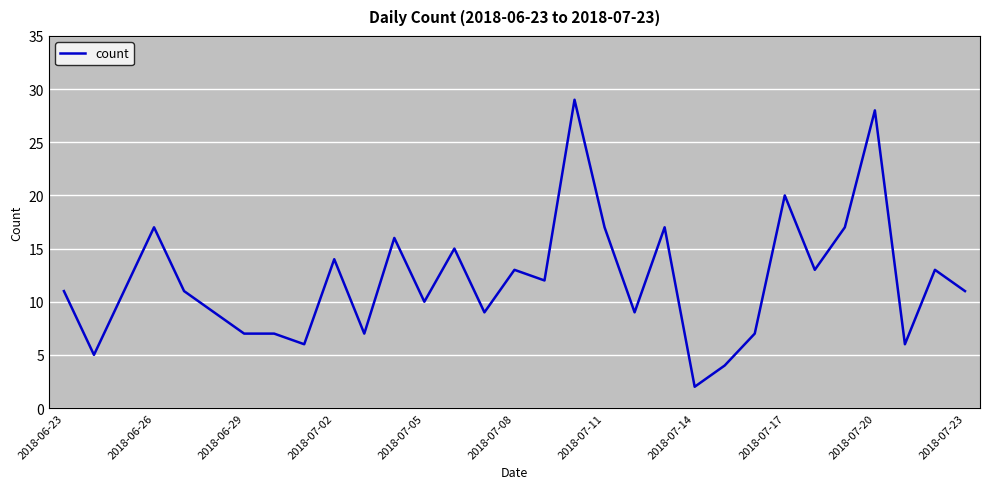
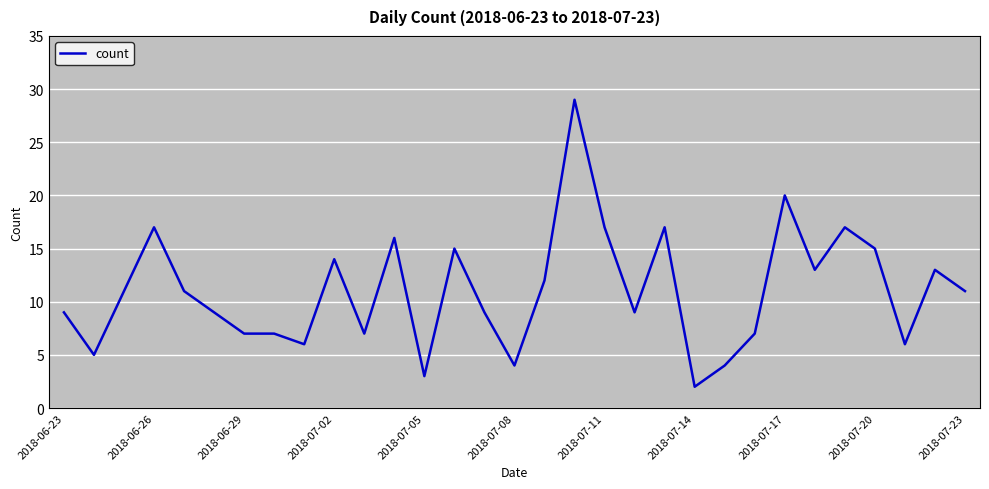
2018-06-23: 11 -> 9
2018-07-05: 10 -> 3
2018-07-08: 13 -> 4
2018-07-20: 28 -> 15
